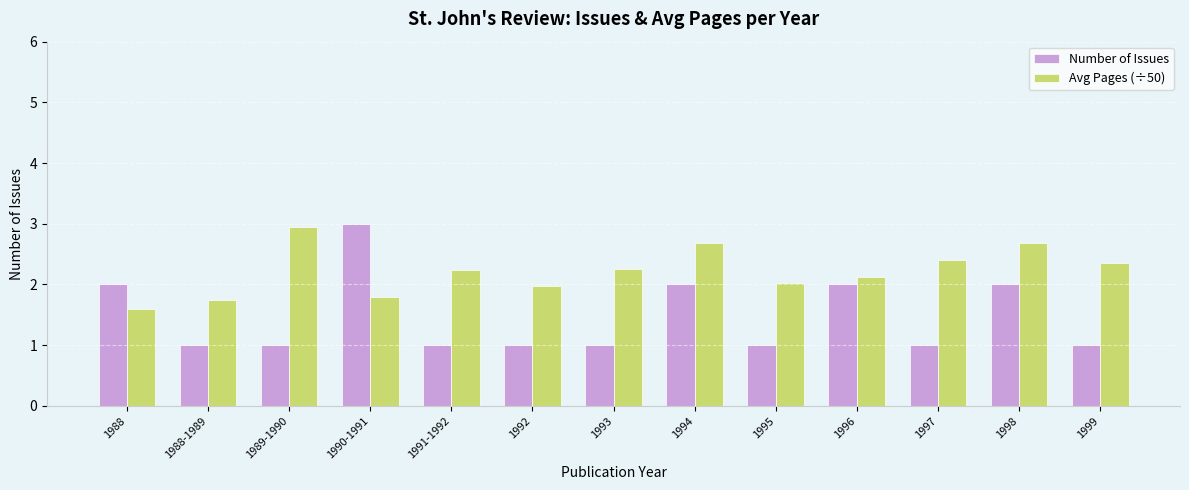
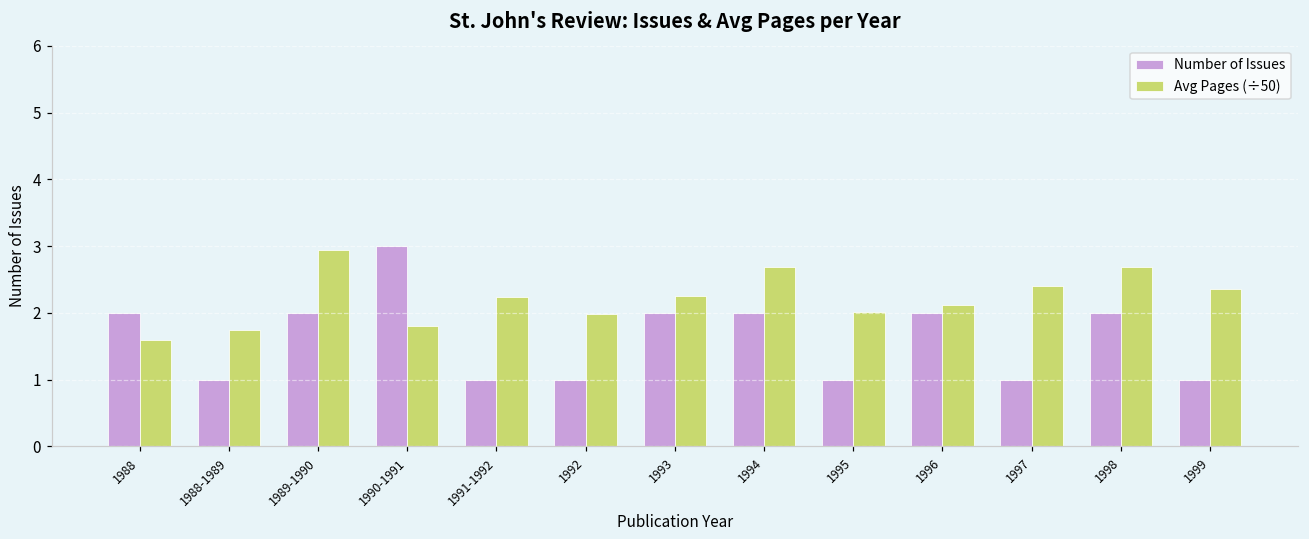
Number of Issues, 1989-1990: 1 -> 2
Number of Issues, 1993: 1 -> 2
